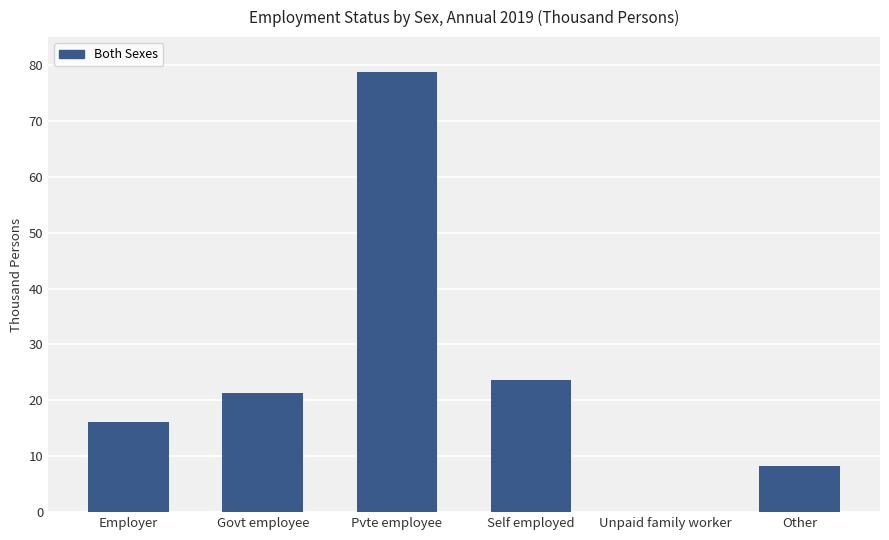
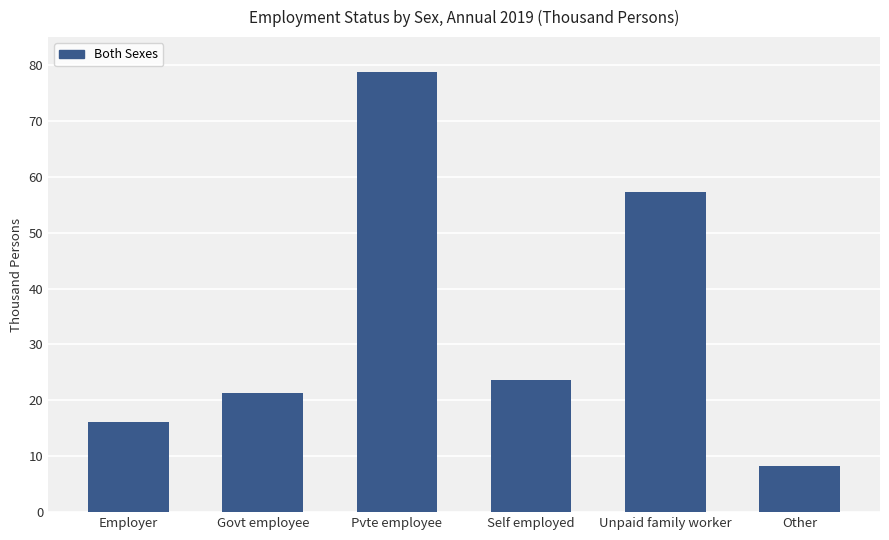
Unpaid family worker: 0 -> 57
